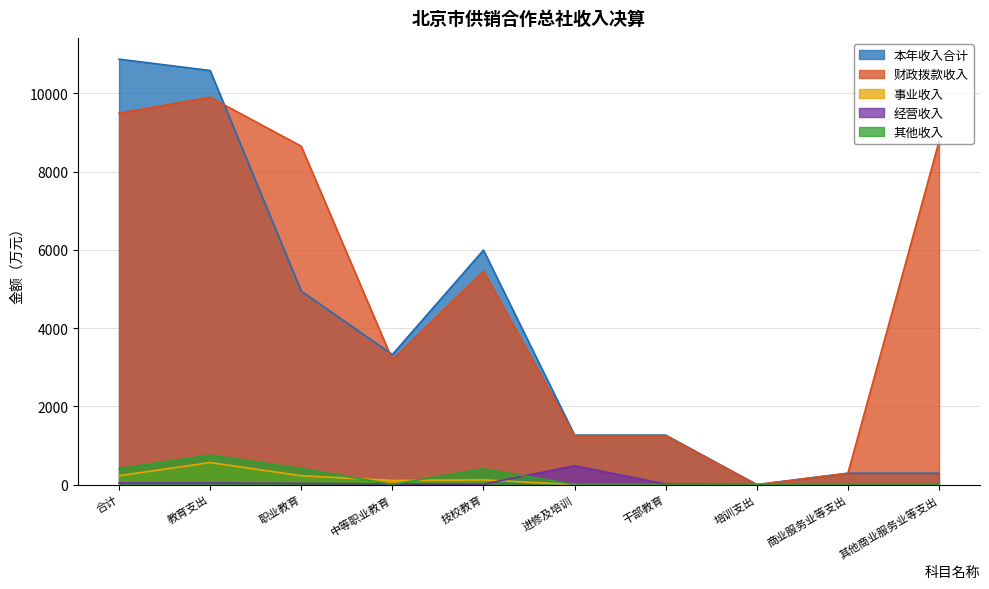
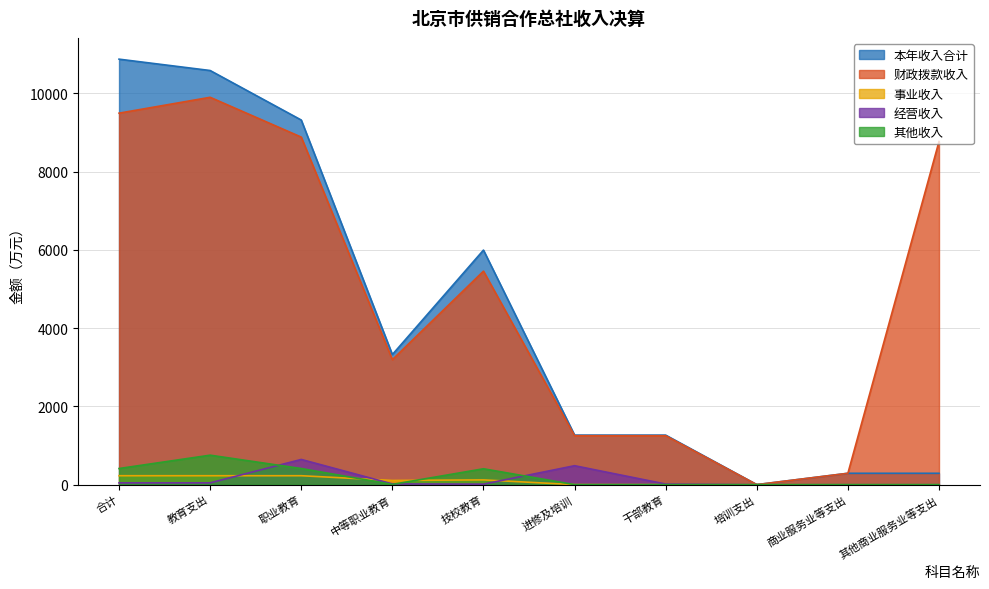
事业收入, 教育支出: 600 -> 200
本年收入合计, 职业教育: 4900 -> 9300
财政拨款收入, 职业教育: 8600 -> 8900
经营收入, 职业教育: 0 -> 600
